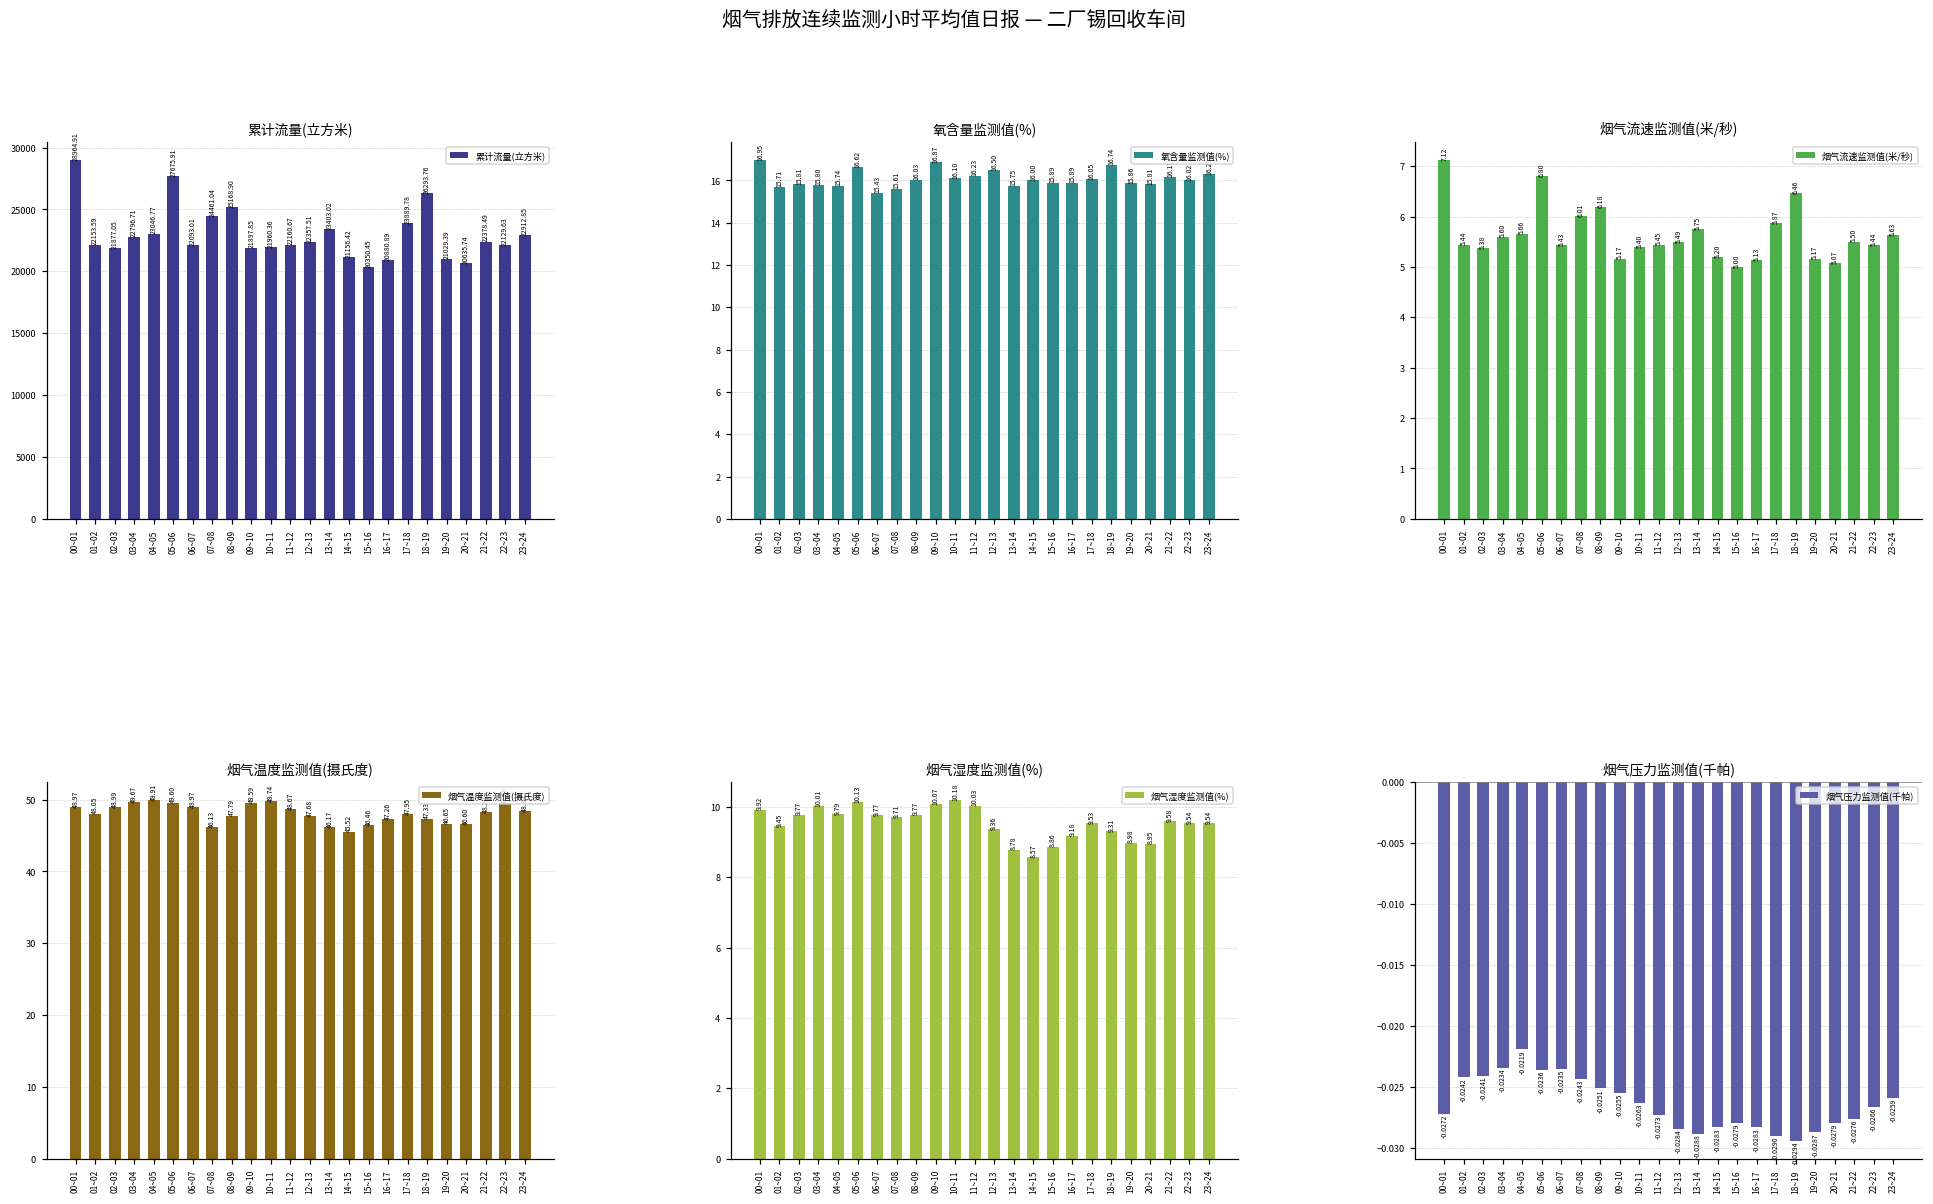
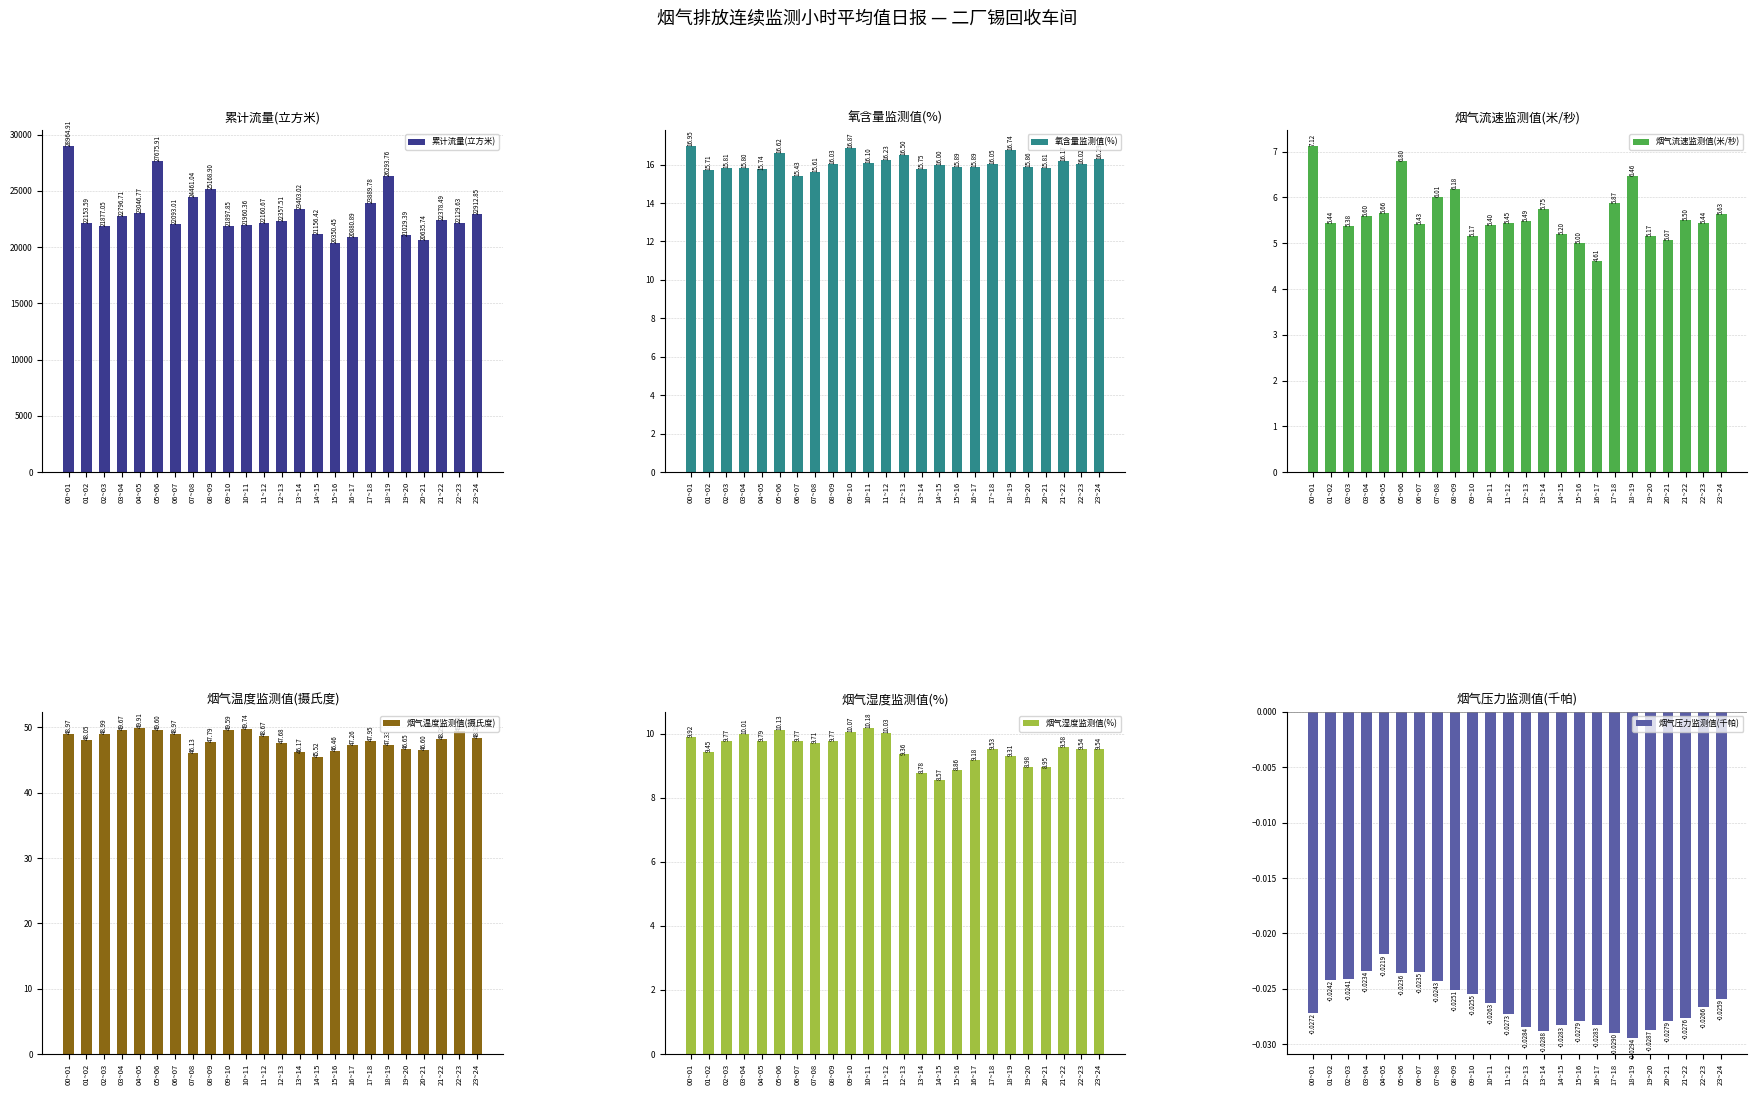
烟气流速监测值(米/秒), 16~17: 5.13 -> 4.61
